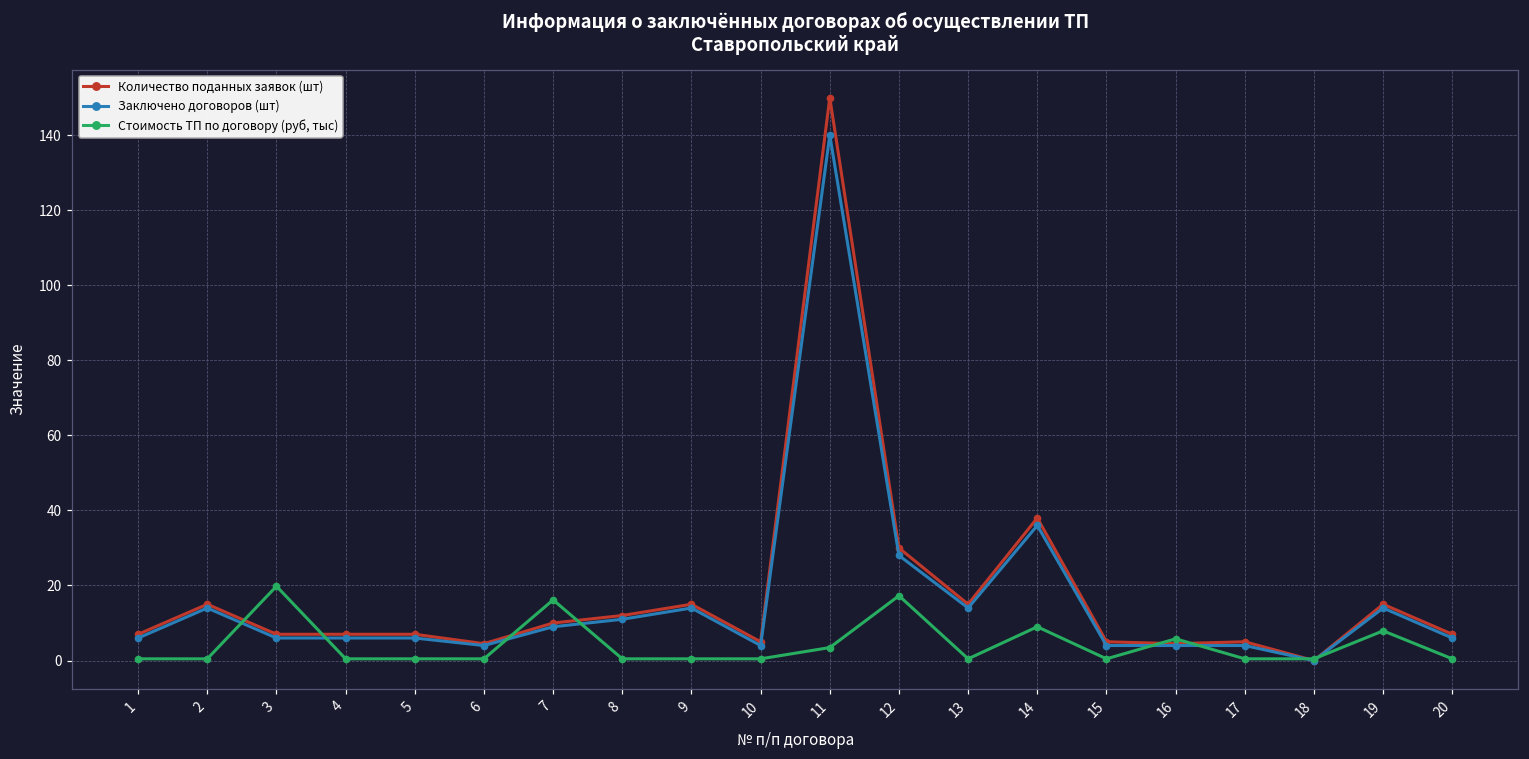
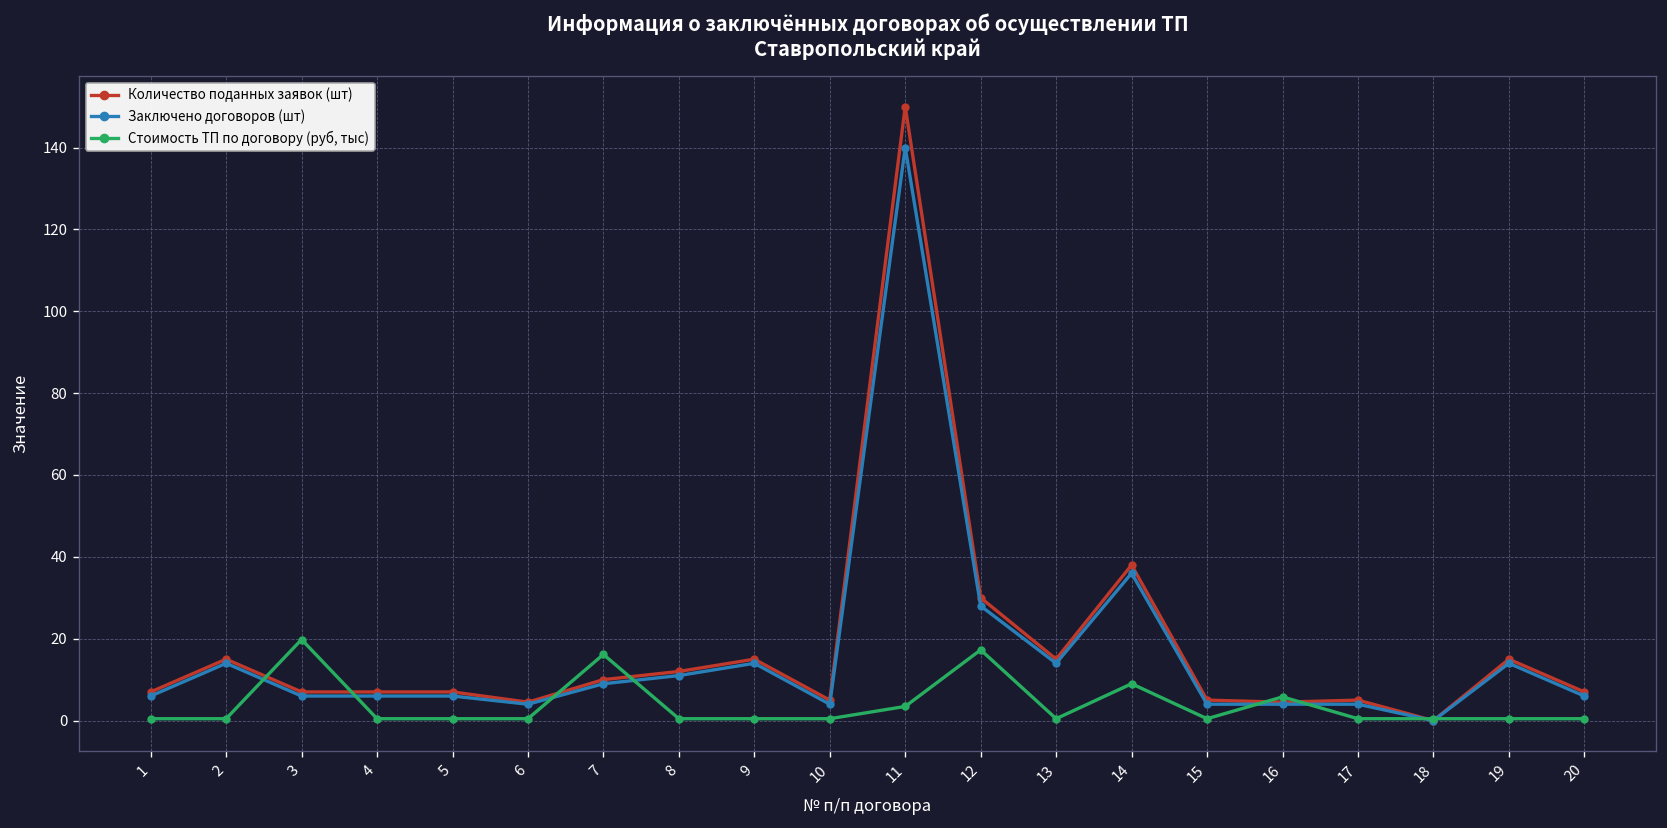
Стоимость ТП по договору (руб, тыс), 19: 8 -> 0
